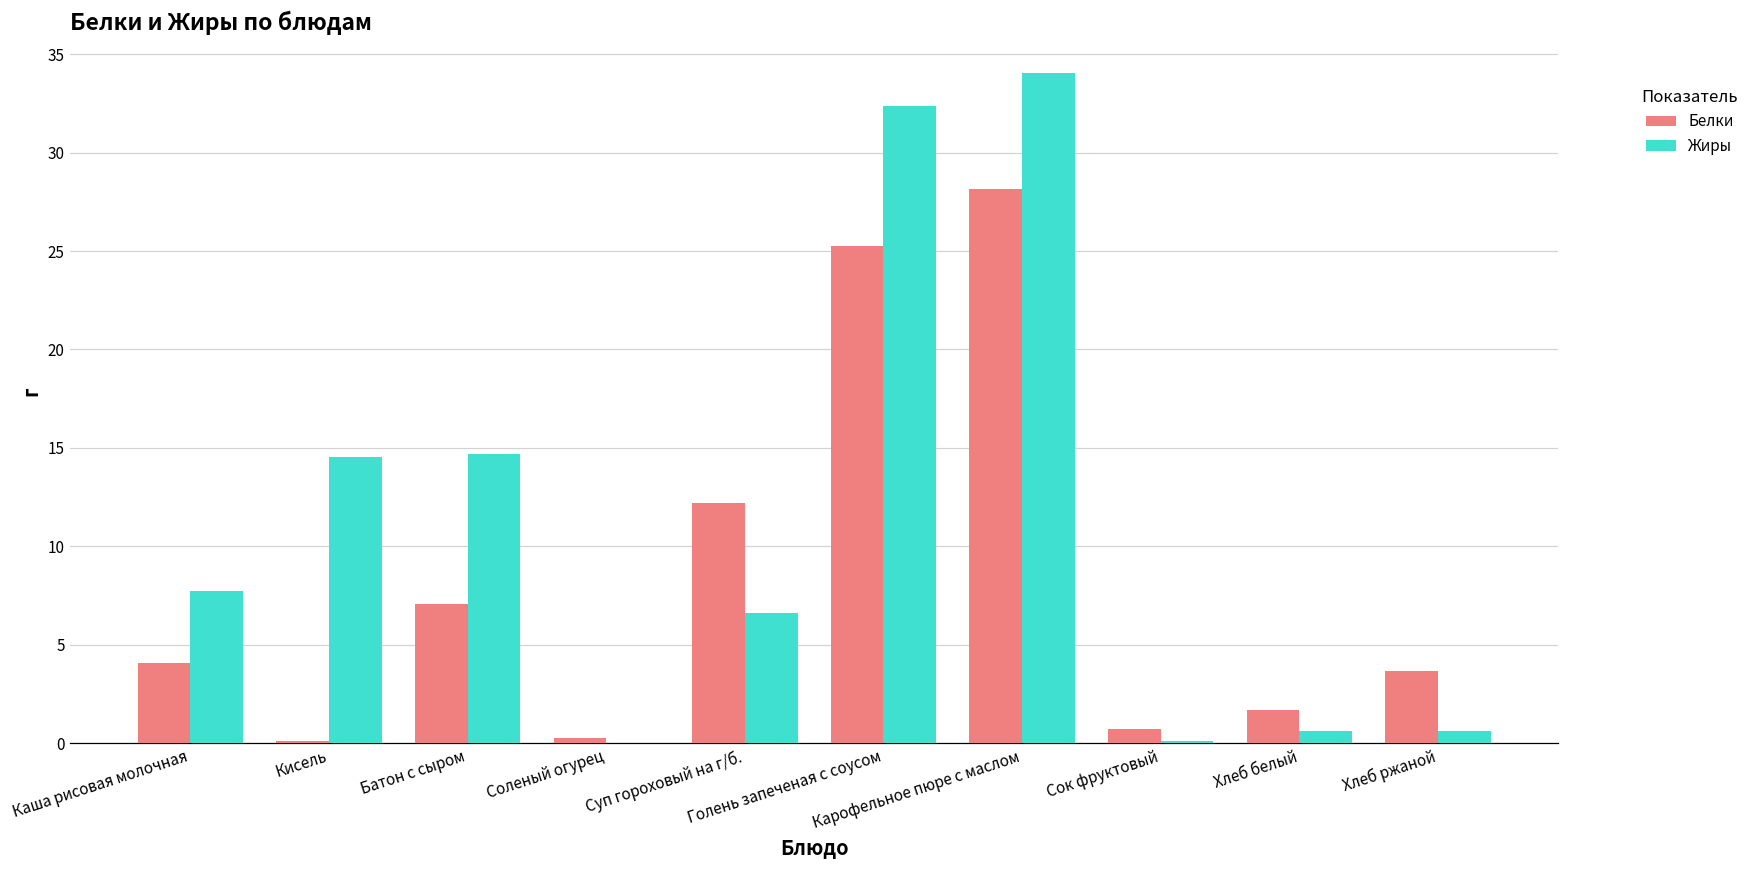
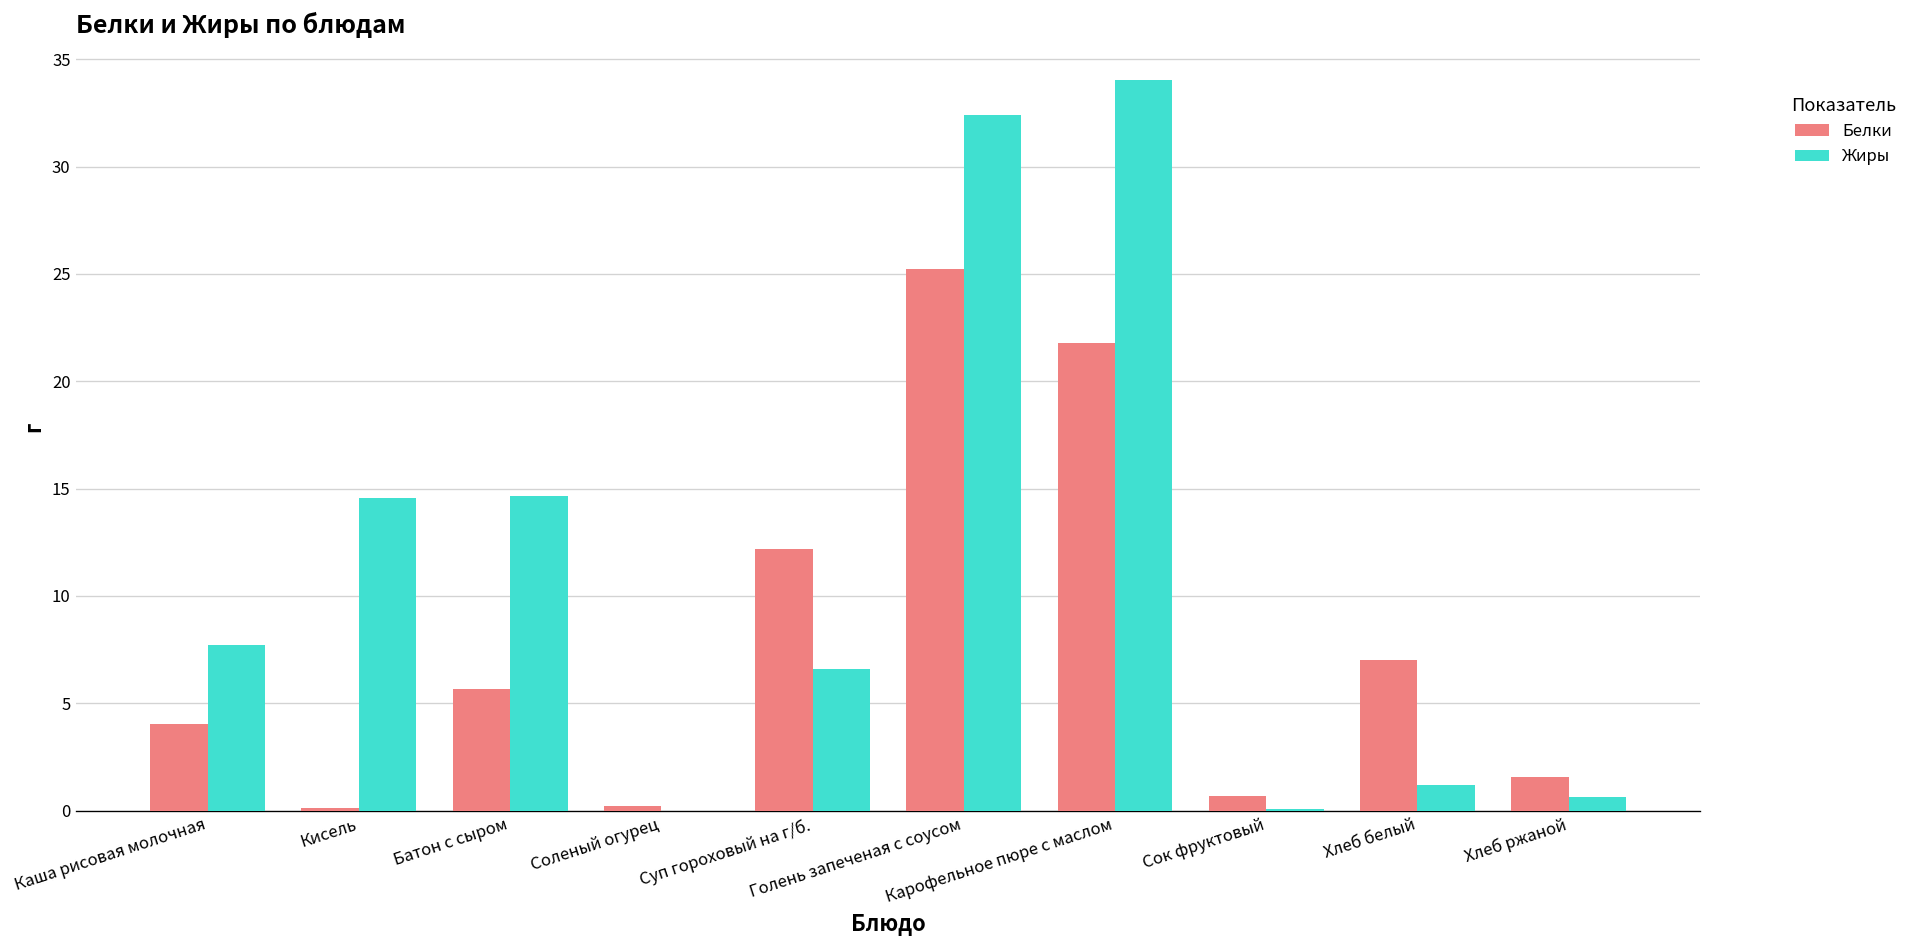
Белки, Батон с сыром: 7.1 -> 5.7
Белки, Карофельное пюре с маслом: 28.1 -> 21.8
Белки, Хлеб белый: 1.7 -> 7.0
Жиры, Хлеб белый: 0.6 -> 1.2
Белки, Хлеб ржаной: 3.7 -> 1.6
